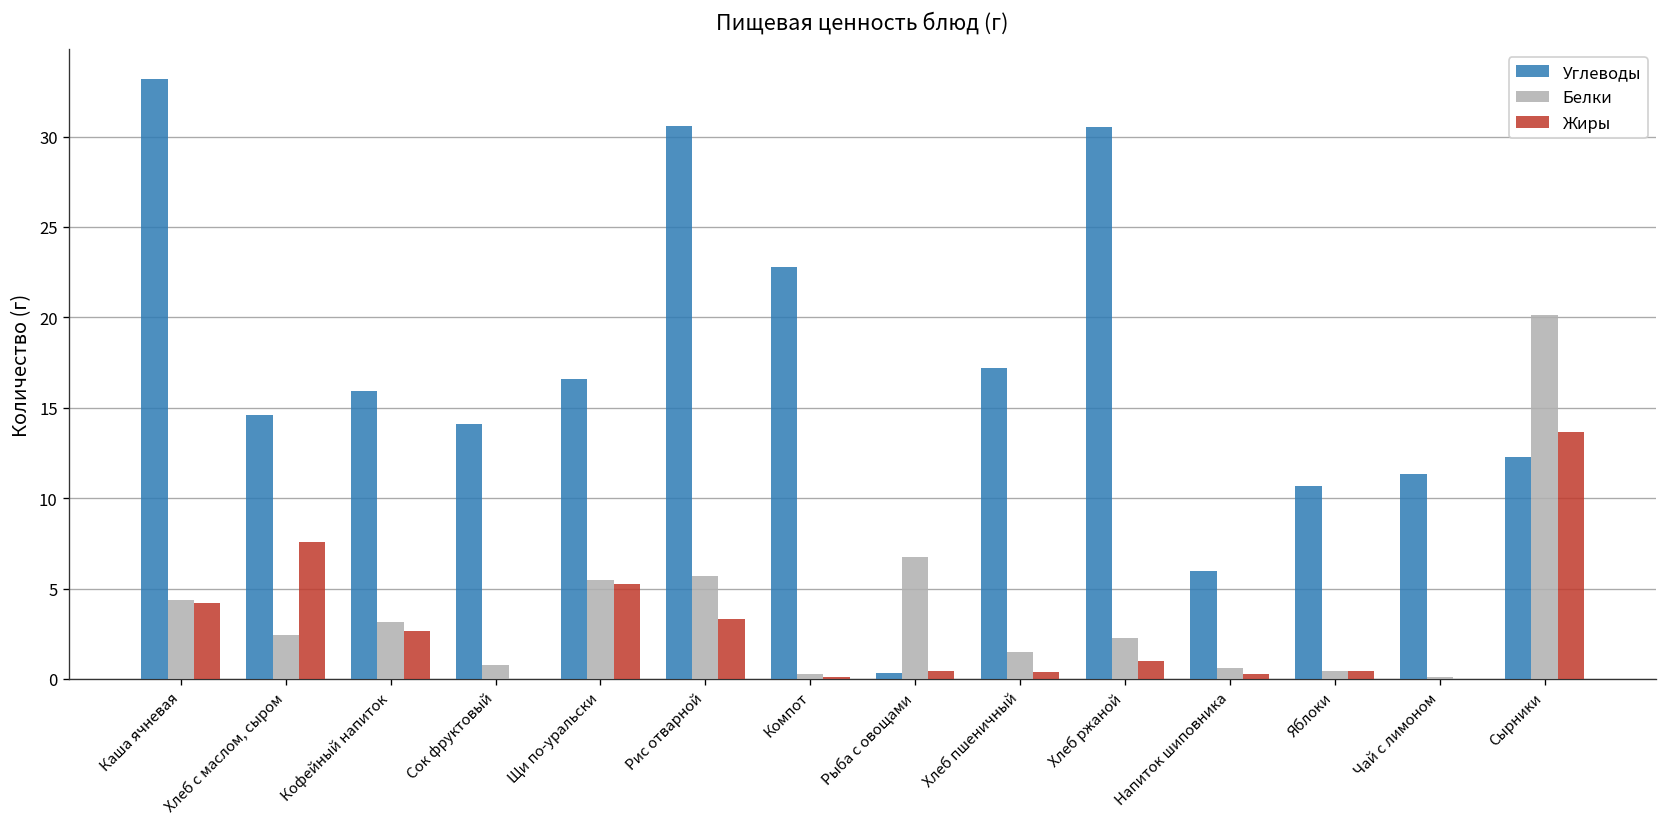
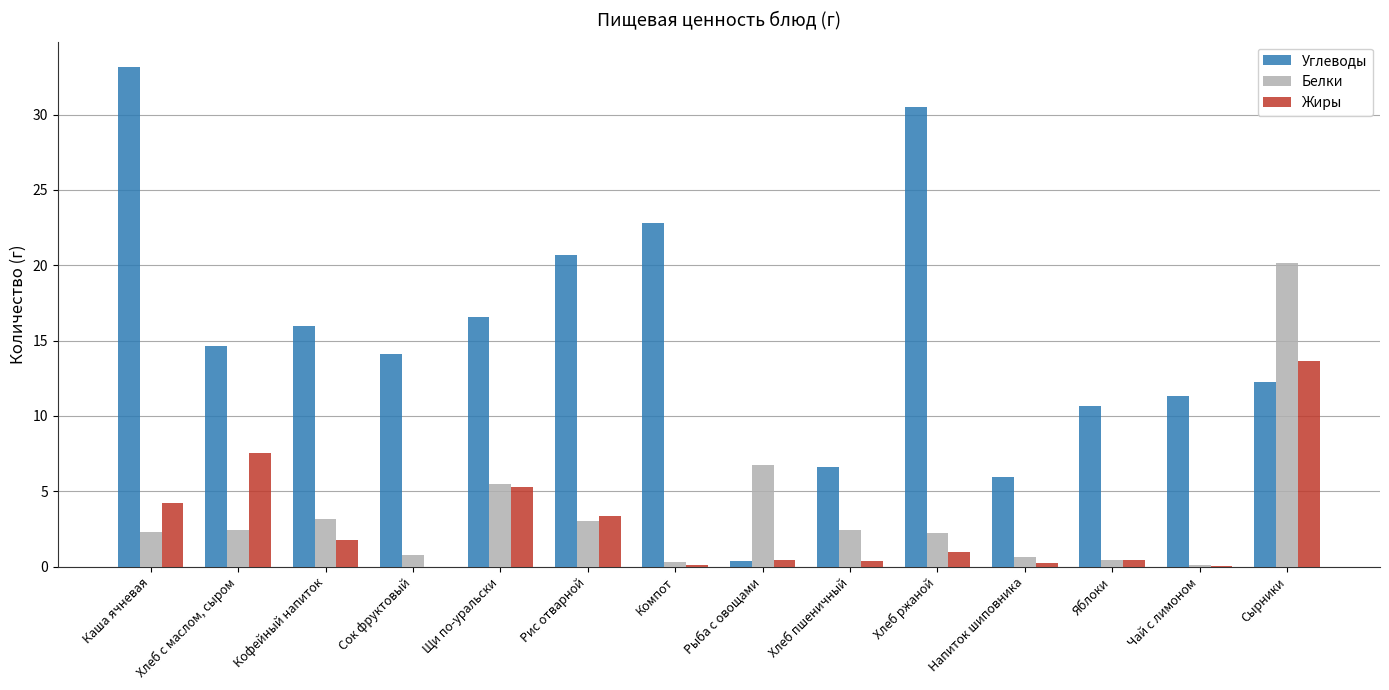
Белки, Каша ячневая: 4.4 -> 2.3
Жиры, Кофейный напиток: 2.7 -> 1.8
Углеводы, Рис отварной: 30.6 -> 20.7
Белки, Рис отварной: 5.7 -> 3.0
Углеводы, Хлеб пшеничный: 17.2 -> 6.6
Белки, Хлеб пшеничный: 1.5 -> 2.4
